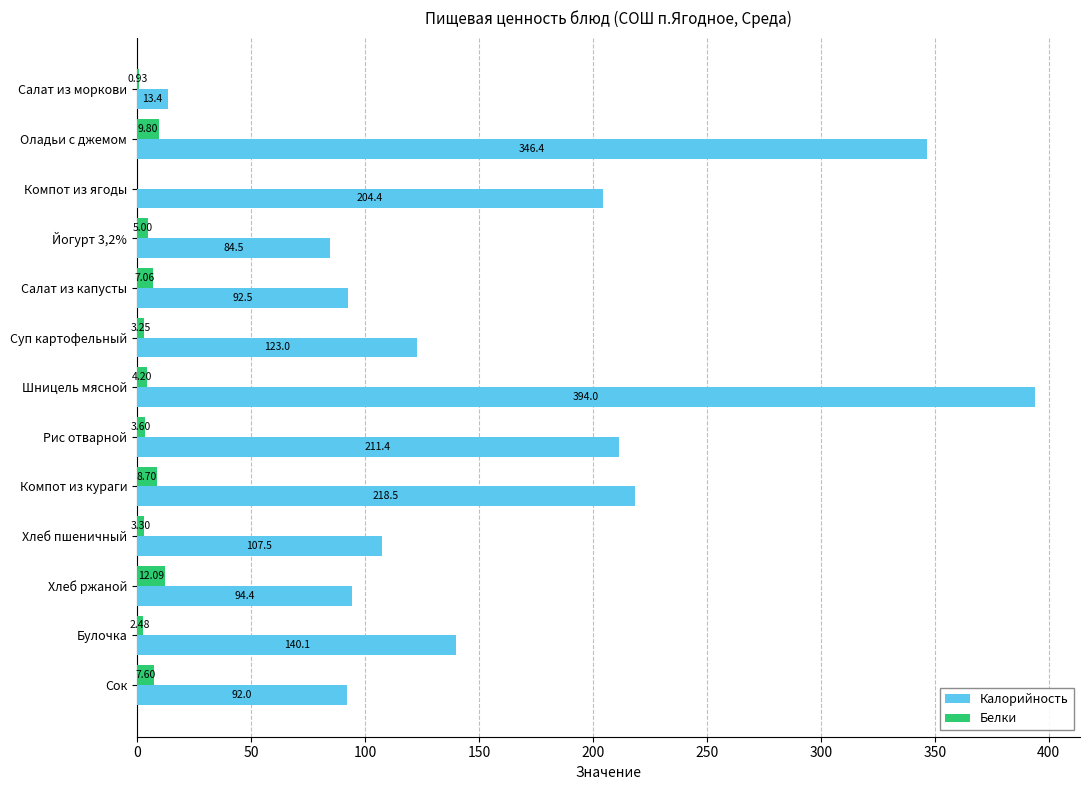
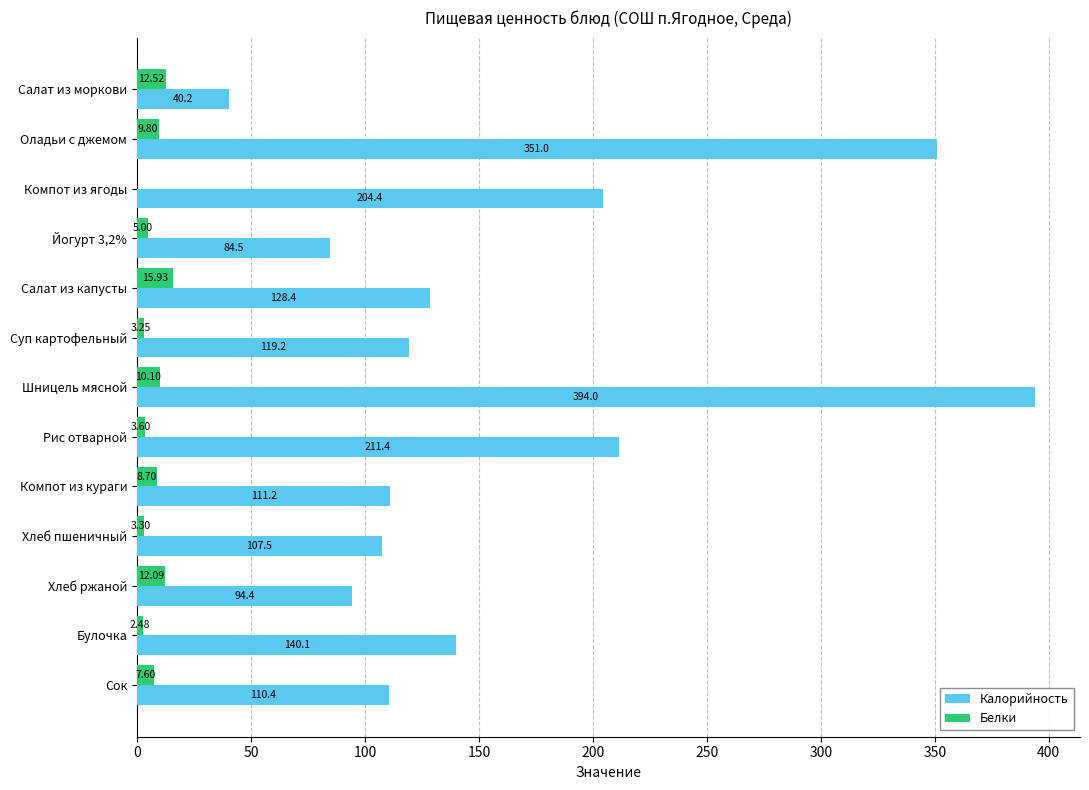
Белки, Салат из моркови: 0.93 -> 12.52
Калорийность, Салат из моркови: 13.4 -> 40.2
Калорийность, Оладьи с джемом: 346.4 -> 351.0
Белки, Салат из капусты: 7.06 -> 15.93
Калорийность, Салат из капусты: 92.5 -> 128.4
Калорийность, Суп картофельный: 123.0 -> 119.2
Белки, Шницель мясной: 4.20 -> 10.10
Калорийность, Компот из кураги: 218.5 -> 111.2
Калорийность, Сок: 92.0 -> 110.4
